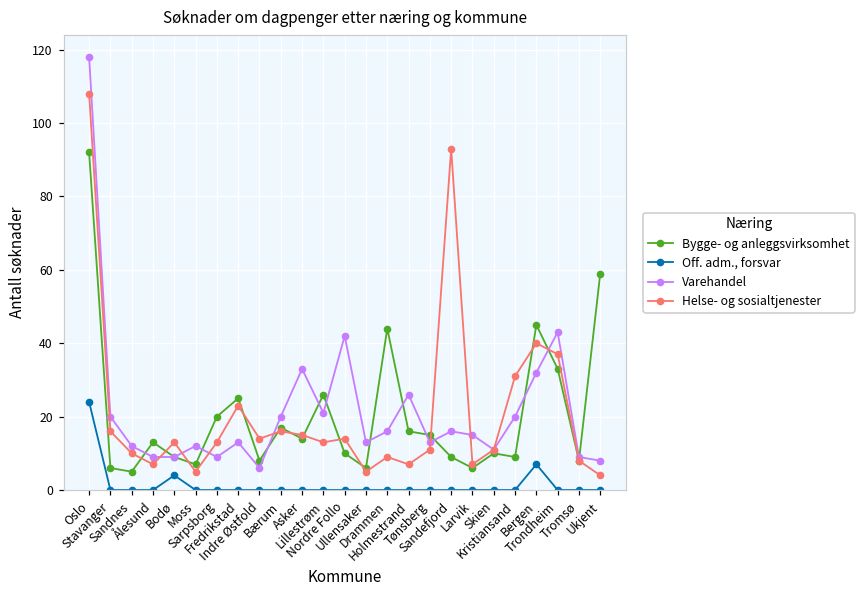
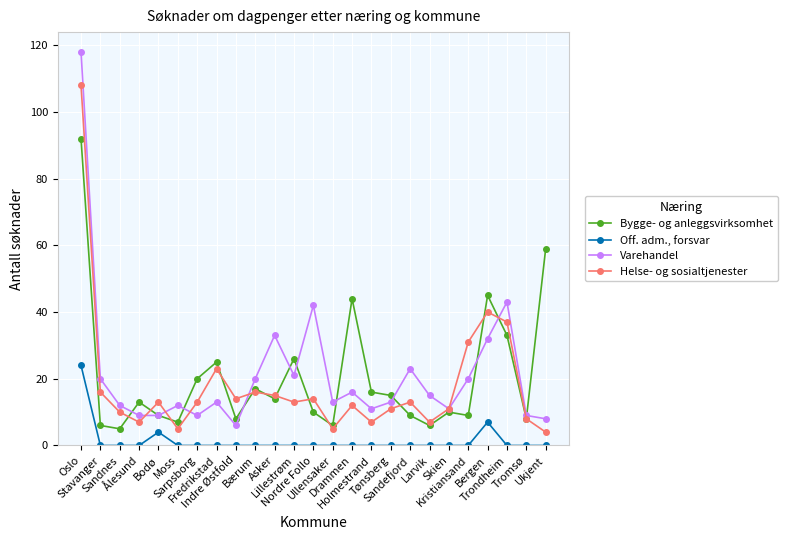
Helse- og sosialtjenester, Drammen: 9 -> 12
Varehandel, Holmestrand: 26 -> 11
Varehandel, Sandefjord: 16 -> 23
Helse- og sosialtjenester, Sandefjord: 93 -> 13
